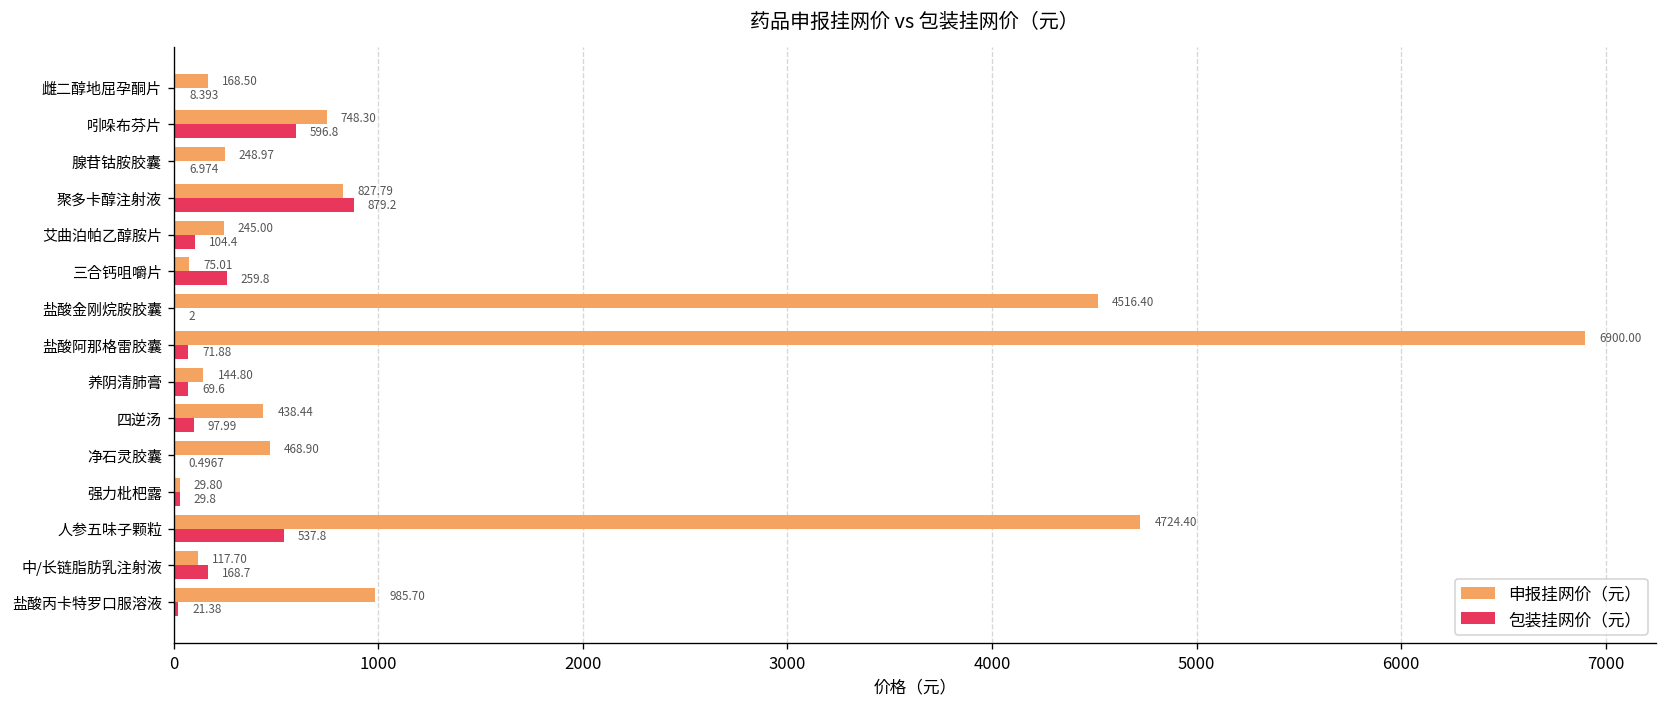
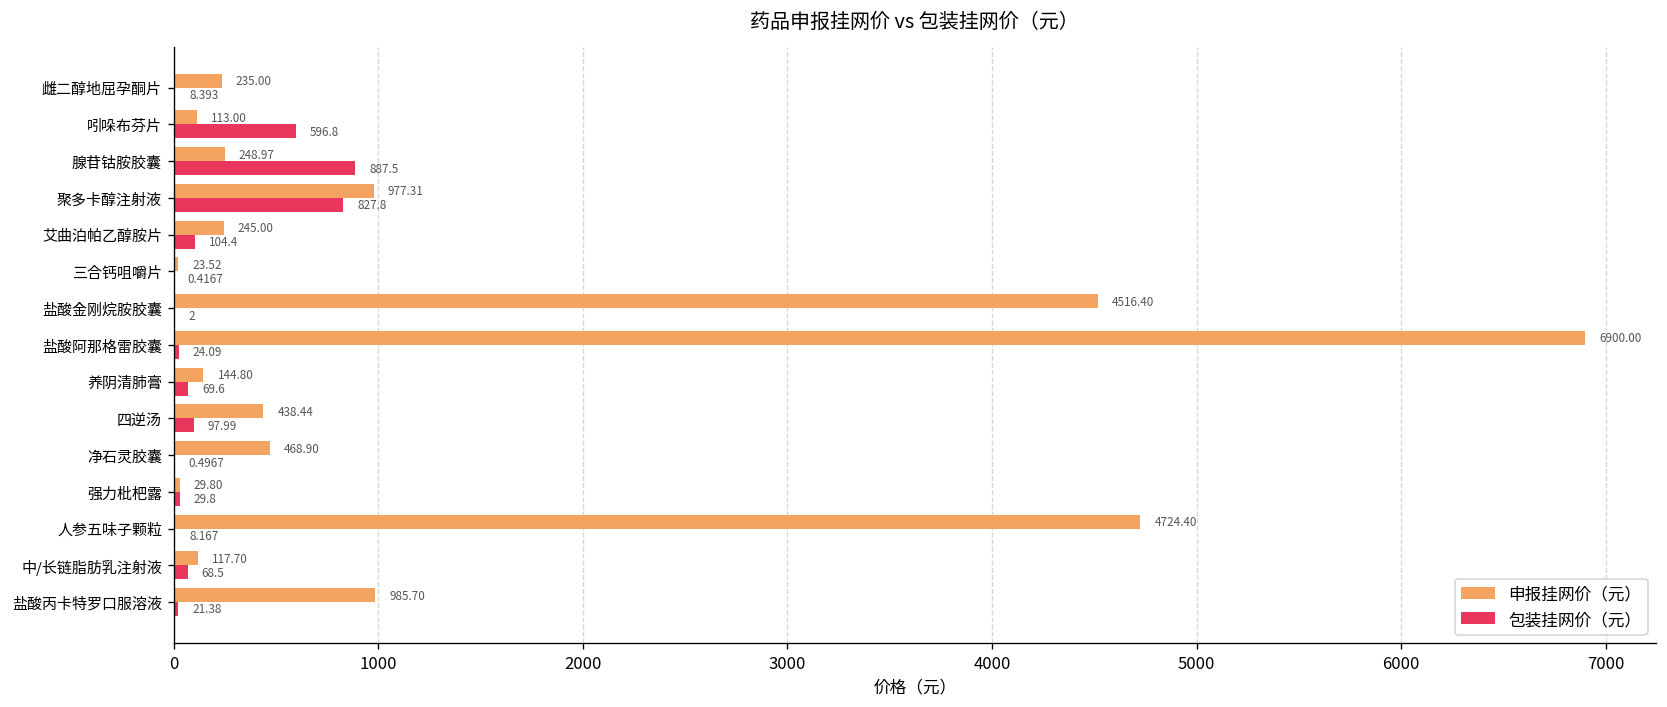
申报挂网价（元）, 雌二醇地屈孕酮片: 168.50 -> 235.00
申报挂网价（元）, 吲哚布芬片: 748.30 -> 113.00
包装挂网价（元）, 腺苷钴胺胶囊: 6.974 -> 887.5
申报挂网价（元）, 聚多卡醇注射液: 827.79 -> 977.31
包装挂网价（元）, 聚多卡醇注射液: 879.2 -> 827.8
申报挂网价（元）, 三合钙咀嚼片: 75.01 -> 23.52
包装挂网价（元）, 三合钙咀嚼片: 259.8 -> 0.4167
包装挂网价（元）, 盐酸阿那格雷胶囊: 71.88 -> 24.09
包装挂网价（元）, 人参五味子颗粒: 537.8 -> 8.167
包装挂网价（元）, 中/长链脂肪乳注射液: 168.7 -> 68.5
